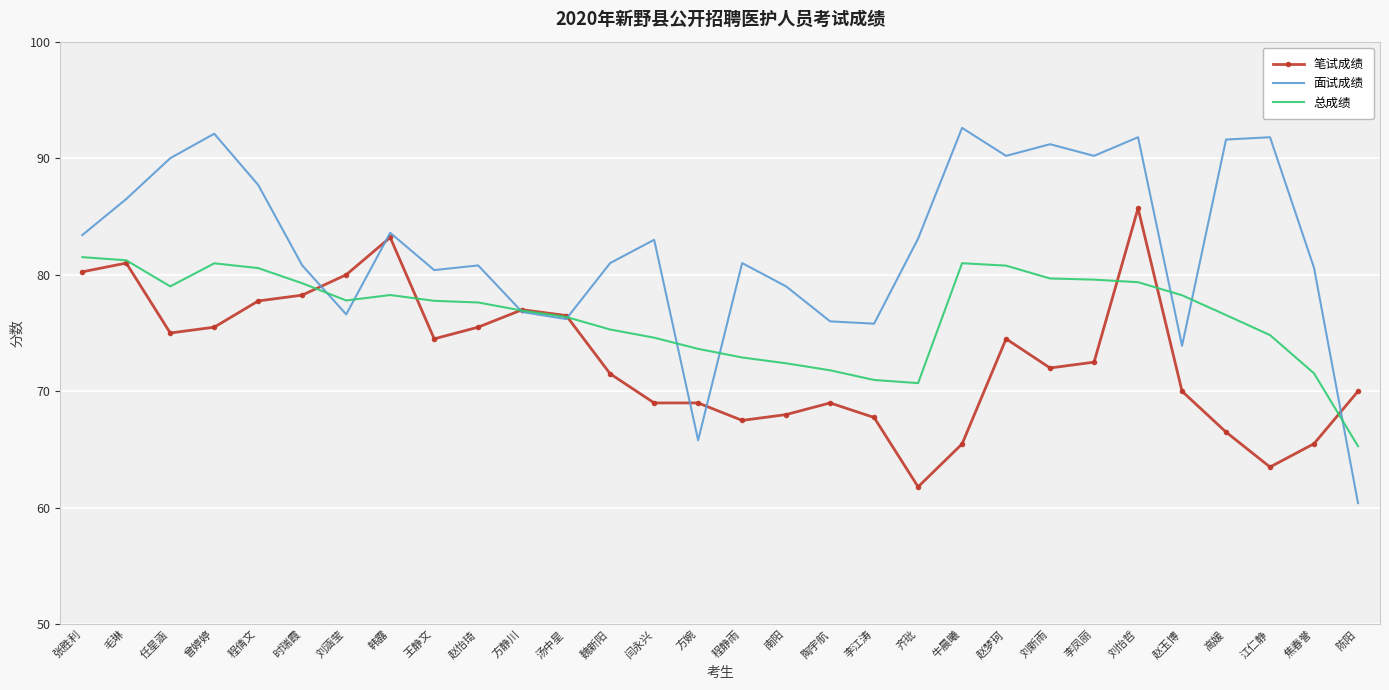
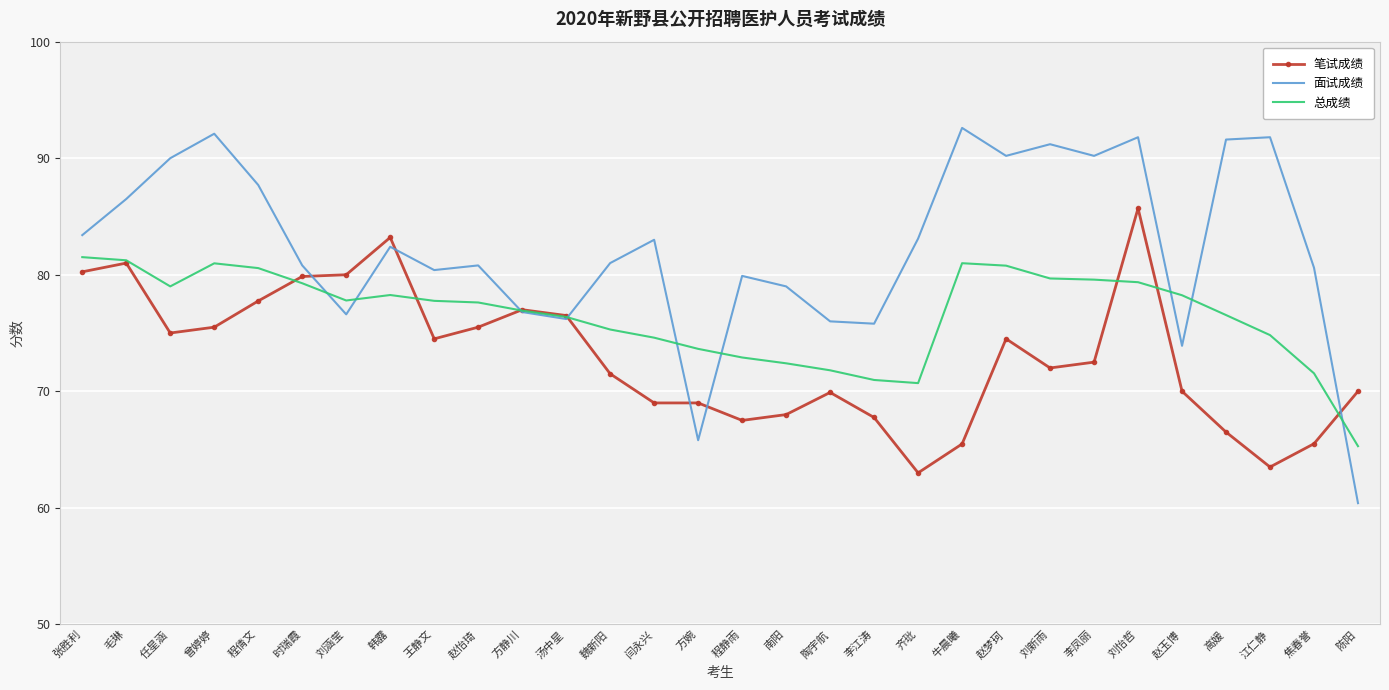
笔试成绩, 时瑞霞: 78.3 -> 79.9
面试成绩, 韩露: 83.6 -> 82.4
面试成绩, 程静雨: 81.0 -> 79.9
笔试成绩, 陶宇航: 69.0 -> 69.9
笔试成绩, 齐玭: 61.8 -> 63.0
